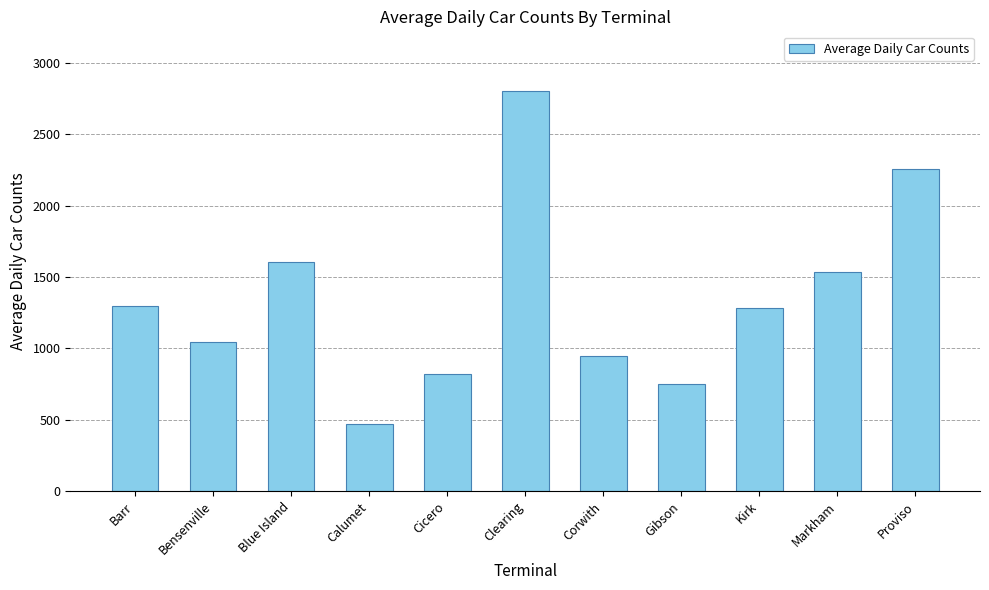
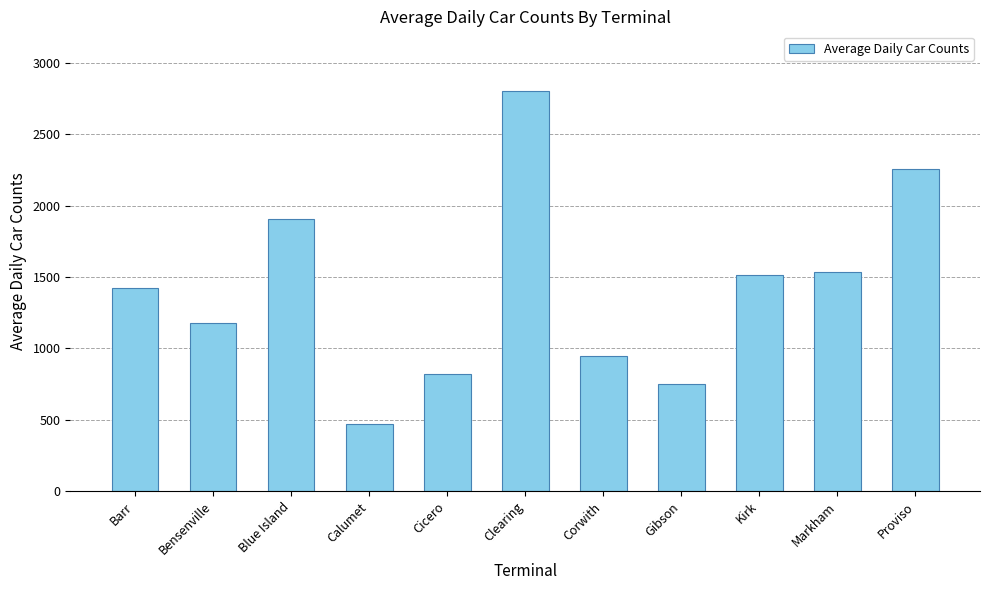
Barr: 1300 -> 1430
Bensenville: 1040 -> 1180
Blue Island: 1600 -> 1900
Kirk: 1280 -> 1520
